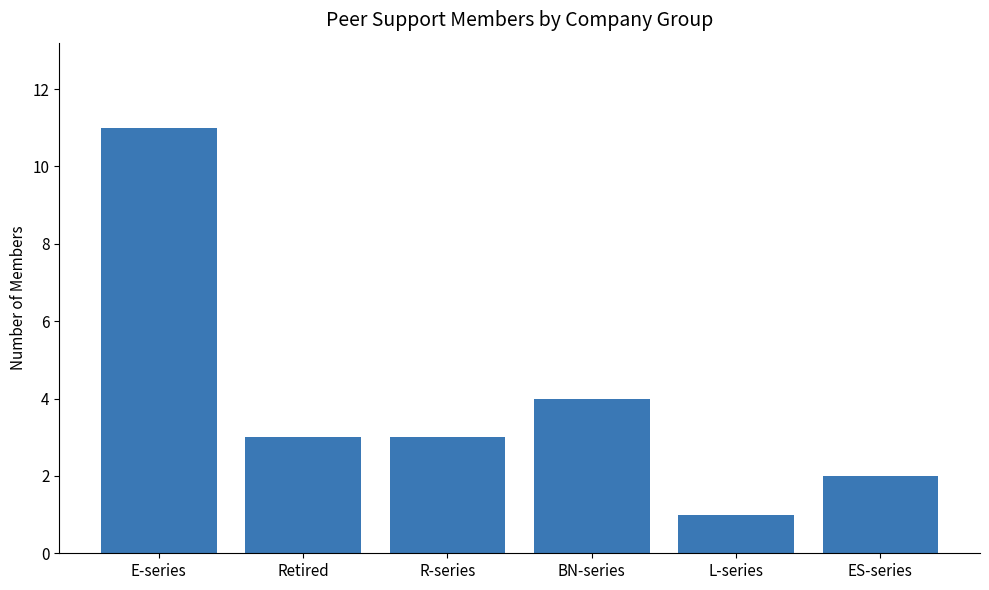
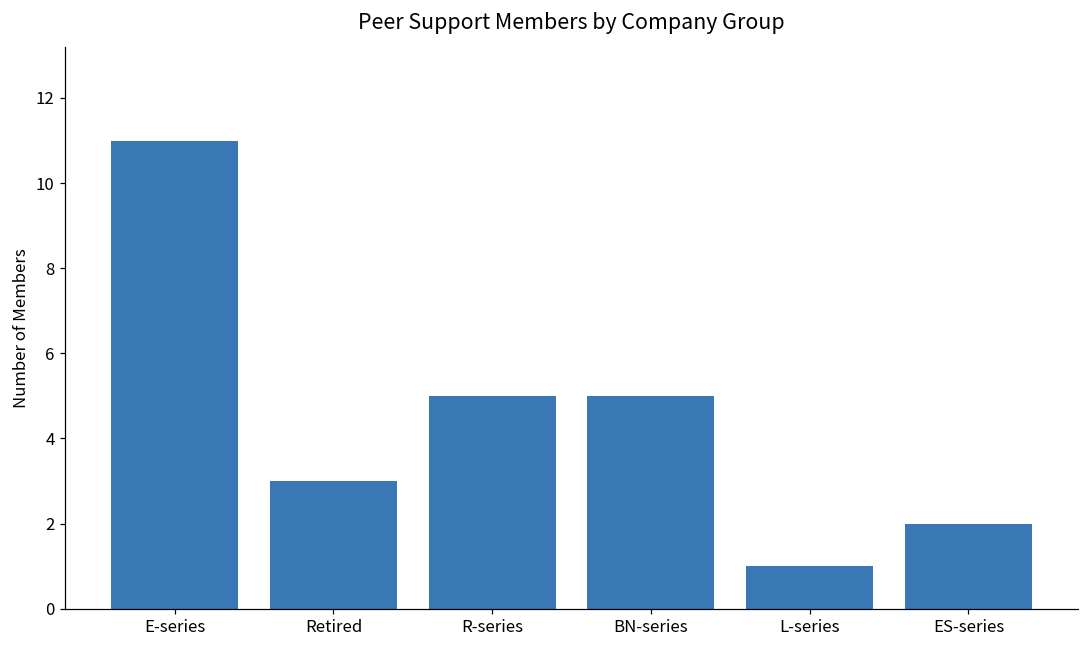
R-series: 3 -> 5
BN-series: 4 -> 5
